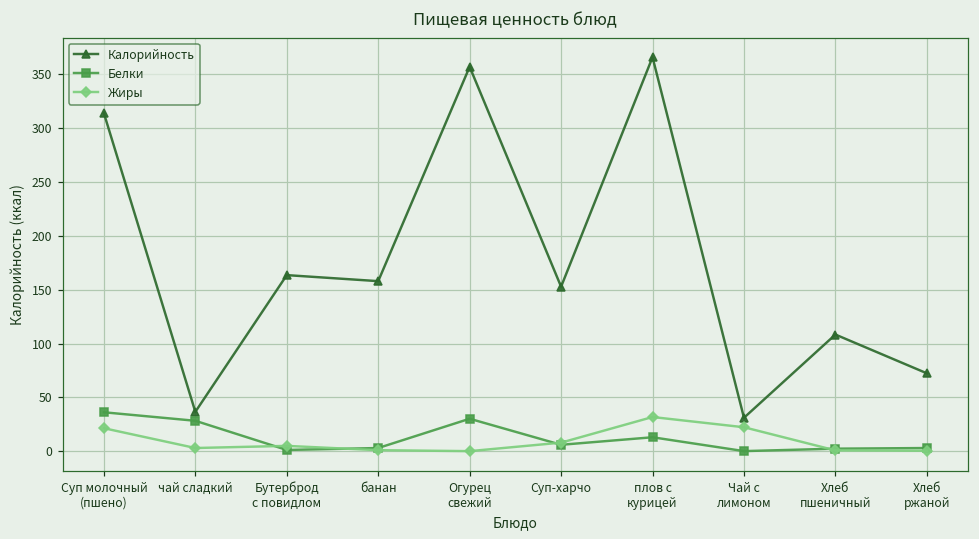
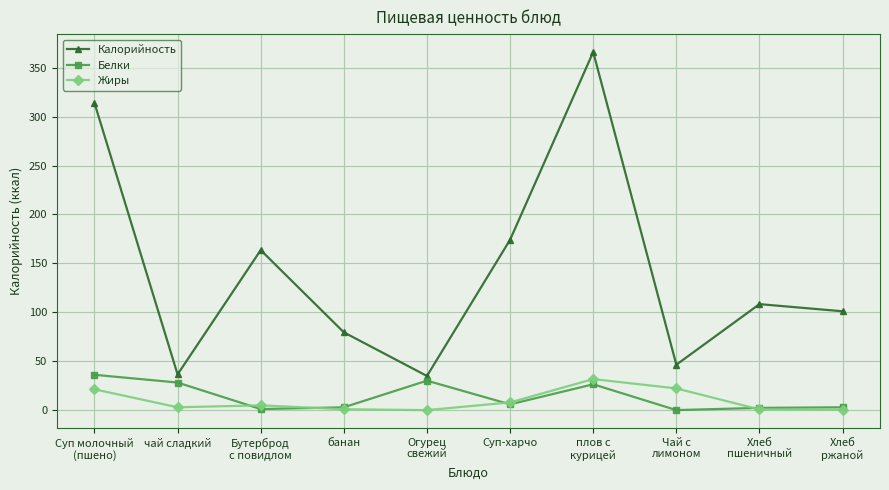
Калорийность, банан: 160 -> 80
Калорийность, Огурец свежий: 360 -> 40
Калорийность, Суп-харчо: 150 -> 170
Белки, плов с курицей: 10 -> 30
Калорийность, Чай с лимоном: 30 -> 50
Калорийность, Хлеб ржаной: 70 -> 100
